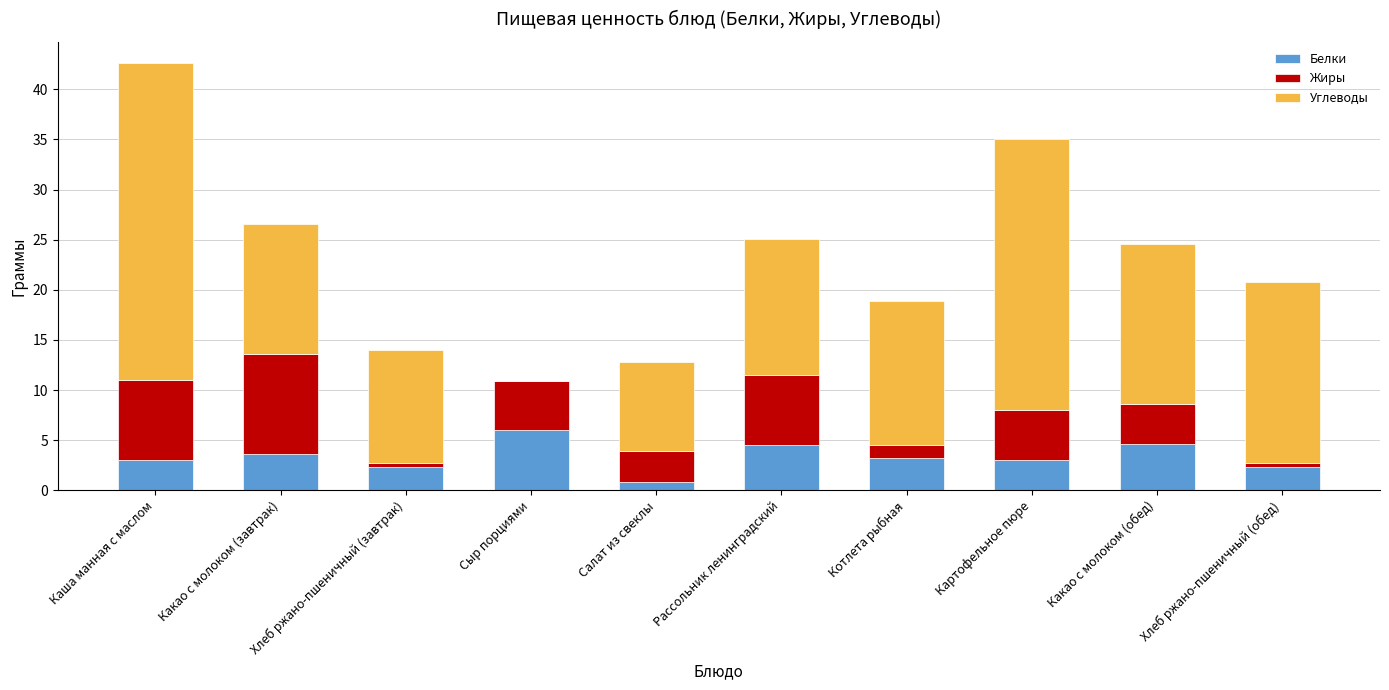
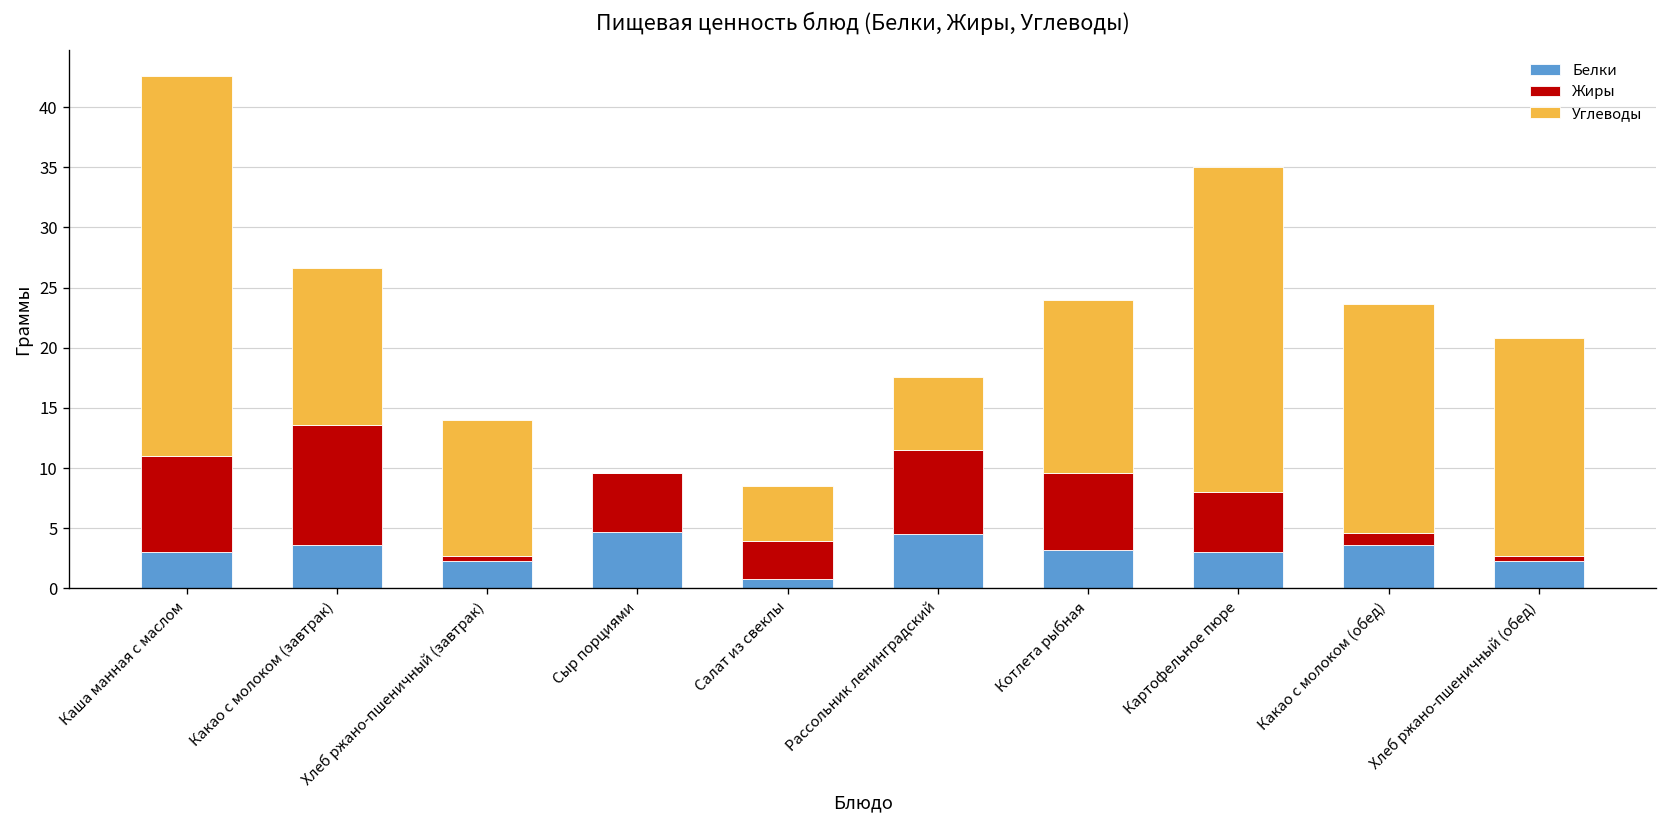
Белки, Сыр порциями: 6.0 -> 4.7
Углеводы, Салат из свеклы: 8.9 -> 4.6
Углеводы, Рассольник ленинградский: 13.6 -> 6.1
Жиры, Котлета рыбная: 1.3 -> 6.4
Белки, Какао с молоком (обед): 4.6 -> 3.6
Жиры, Какао с молоком (обед): 4 -> 1
Углеводы, Какао с молоком (обед): 16 -> 19
